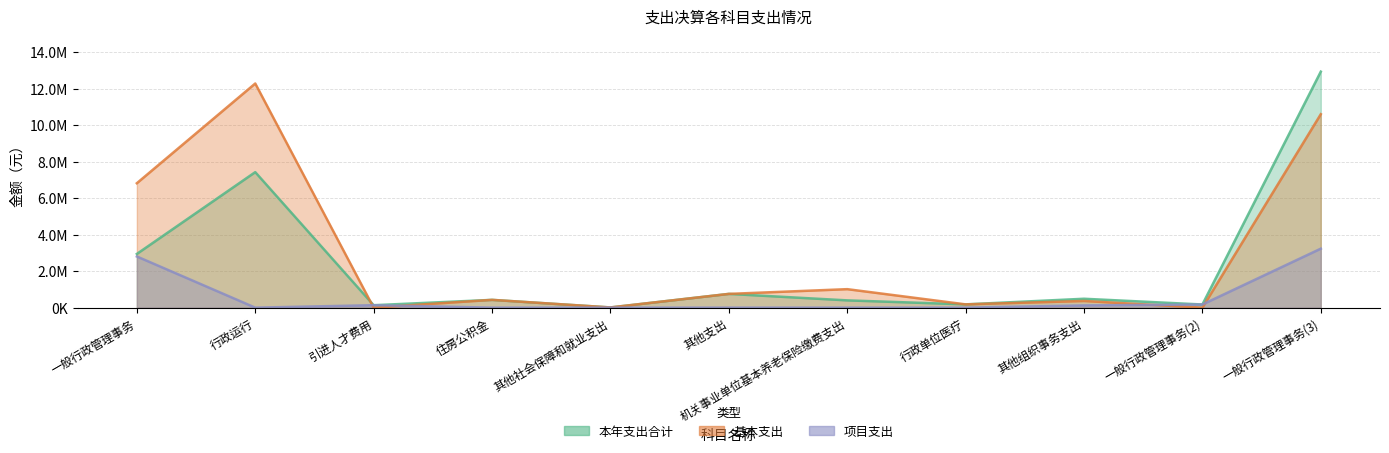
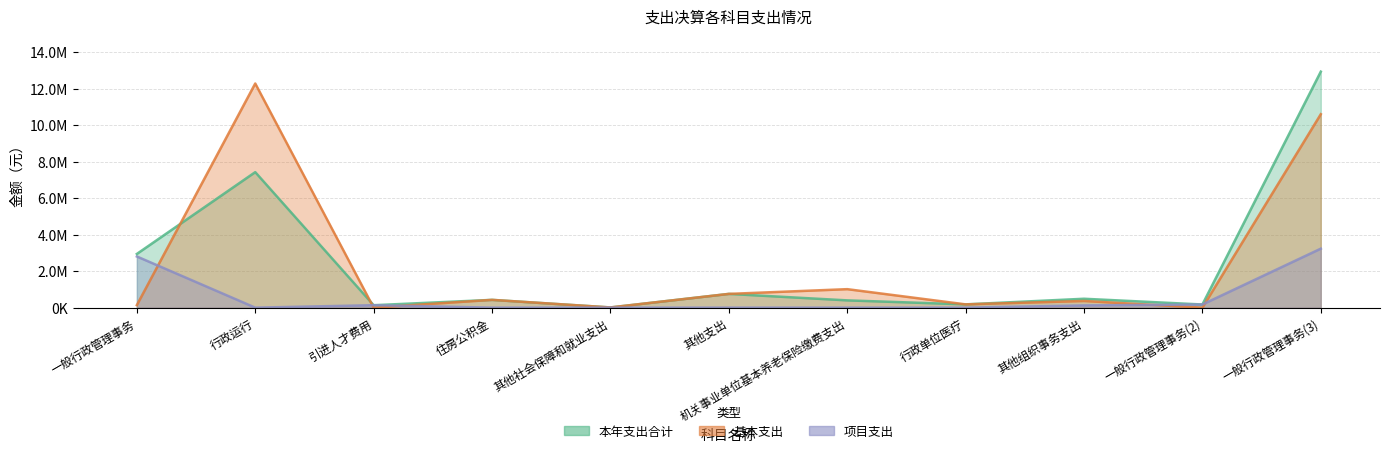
基本支出, 一般行政管理事务: 6800000 -> 100000
